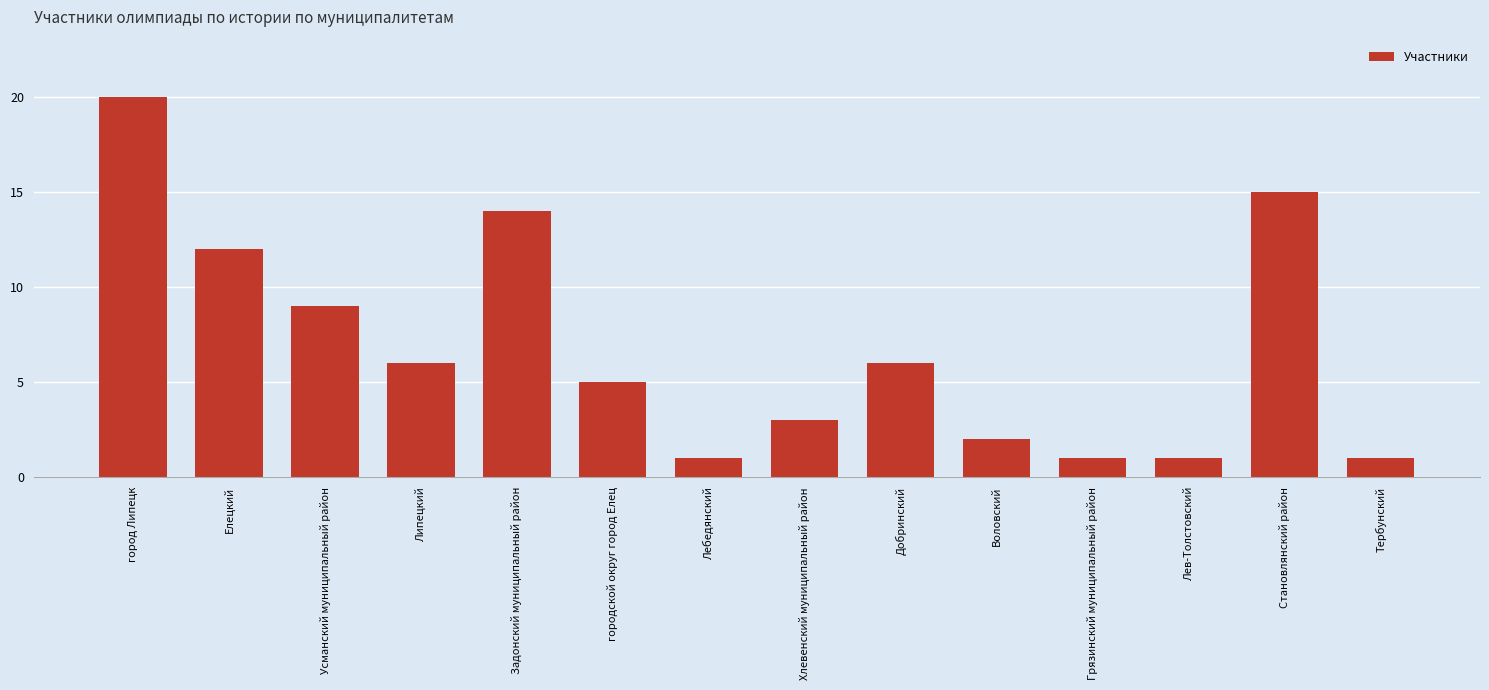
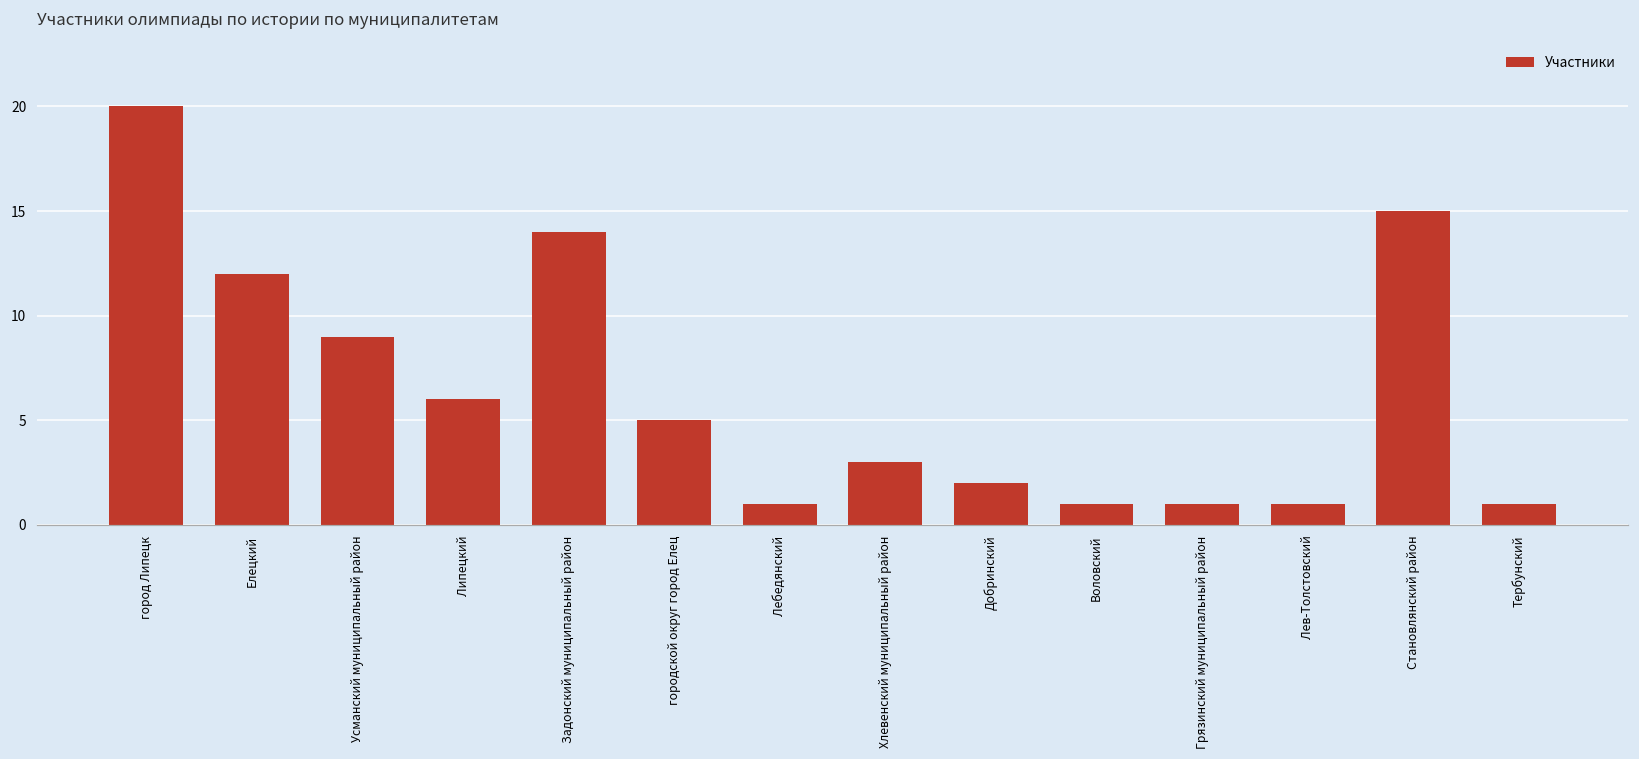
Добринский: 6 -> 2
Воловский: 2 -> 1
